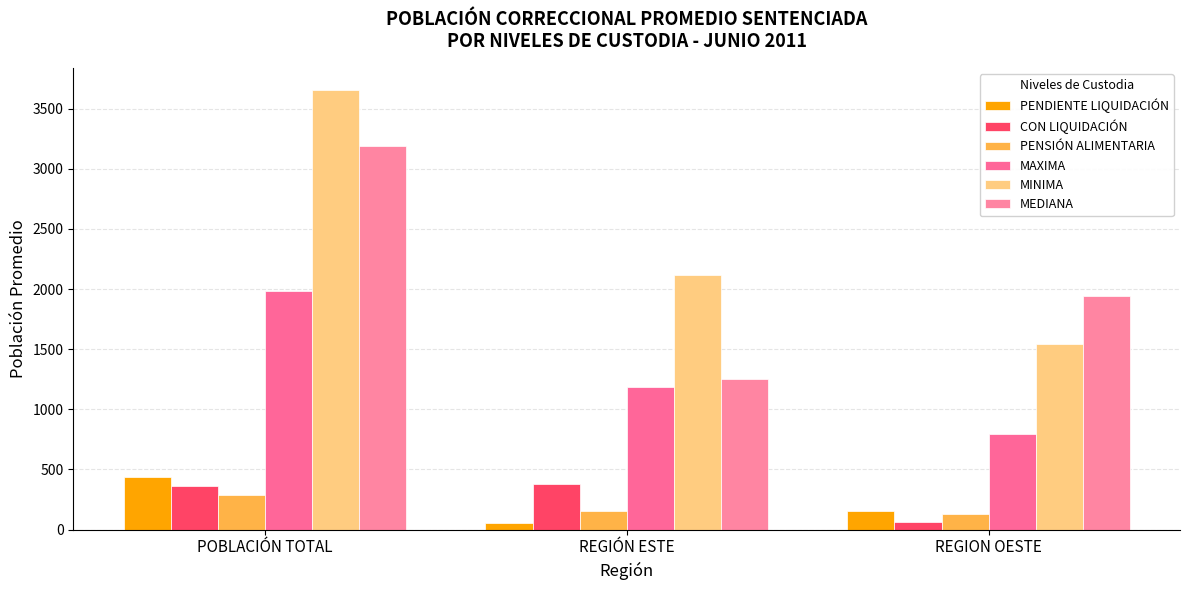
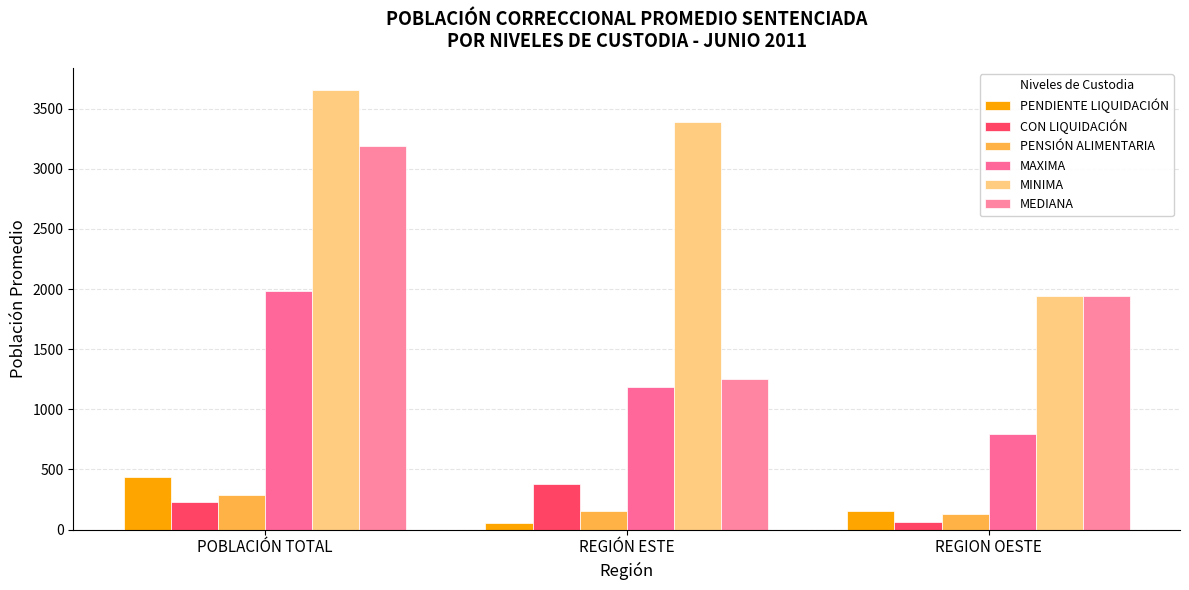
CON LIQUIDACIÓN, POBLACIÓN TOTAL: 360 -> 230
MINIMA, REGIÓN ESTE: 2120 -> 3390
MINIMA, REGION OESTE: 1540 -> 1940
